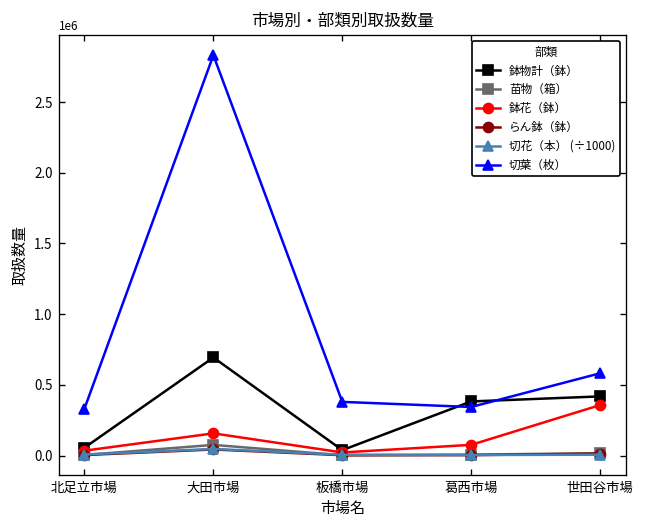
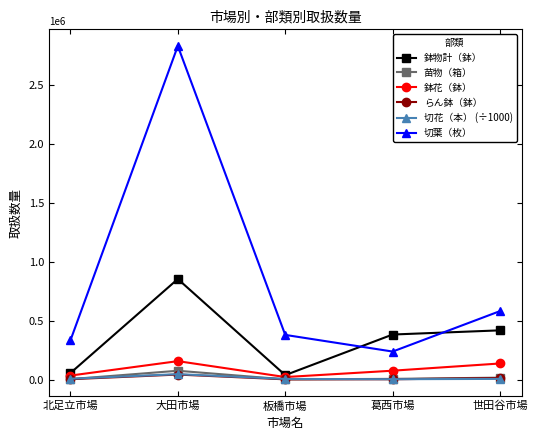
鉢物計（鉢）, 大田市場: 690000 -> 850000
切葉（枚）, 葛西市場: 340000 -> 240000
鉢花（鉢）, 世田谷市場: 360000 -> 140000
